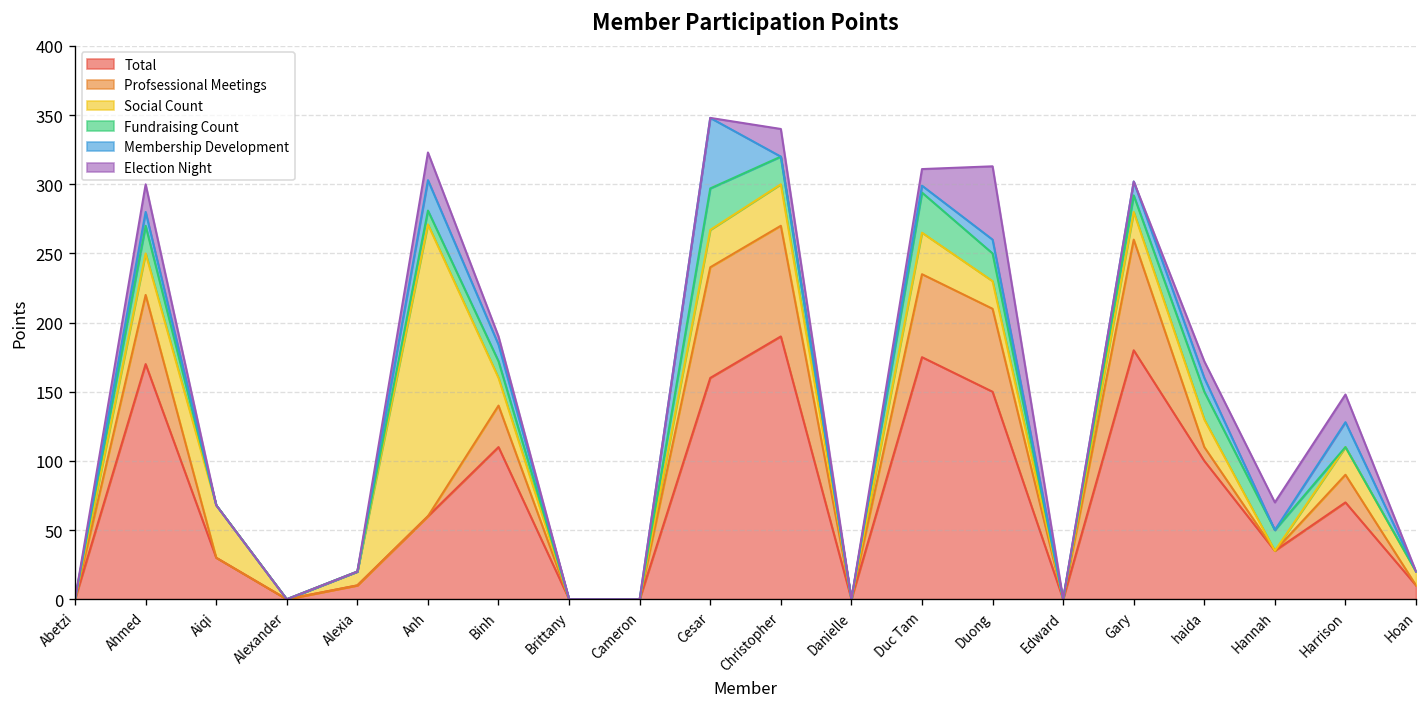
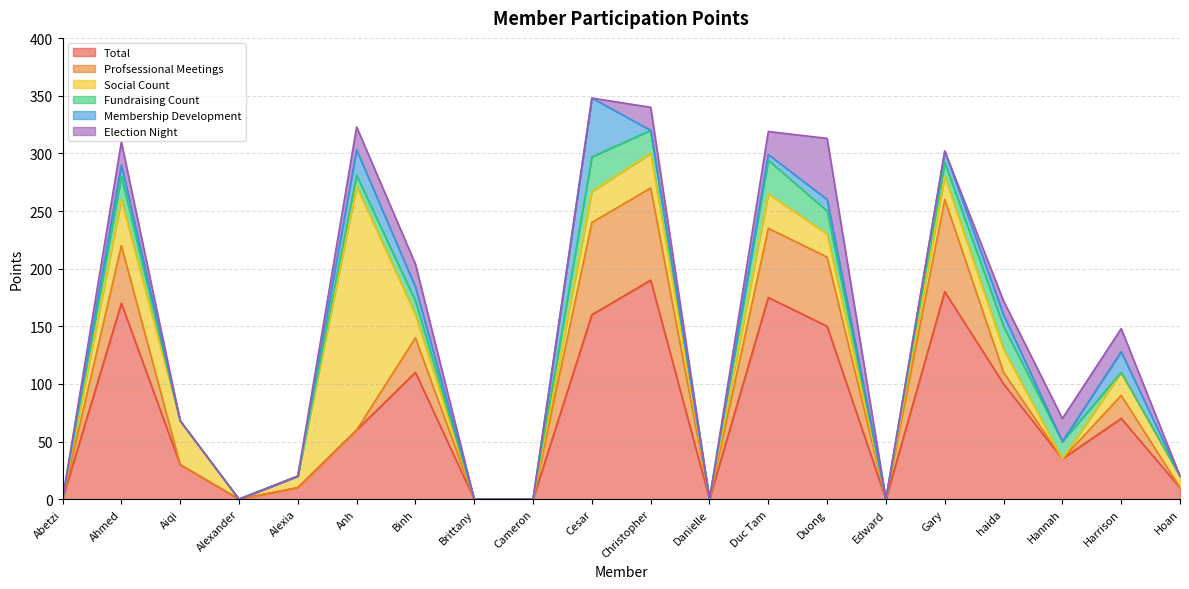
Social Count, Ahmed: 30 -> 40
Election Night, Binh: 6 -> 20
Election Night, Duc Tam: 12 -> 20
